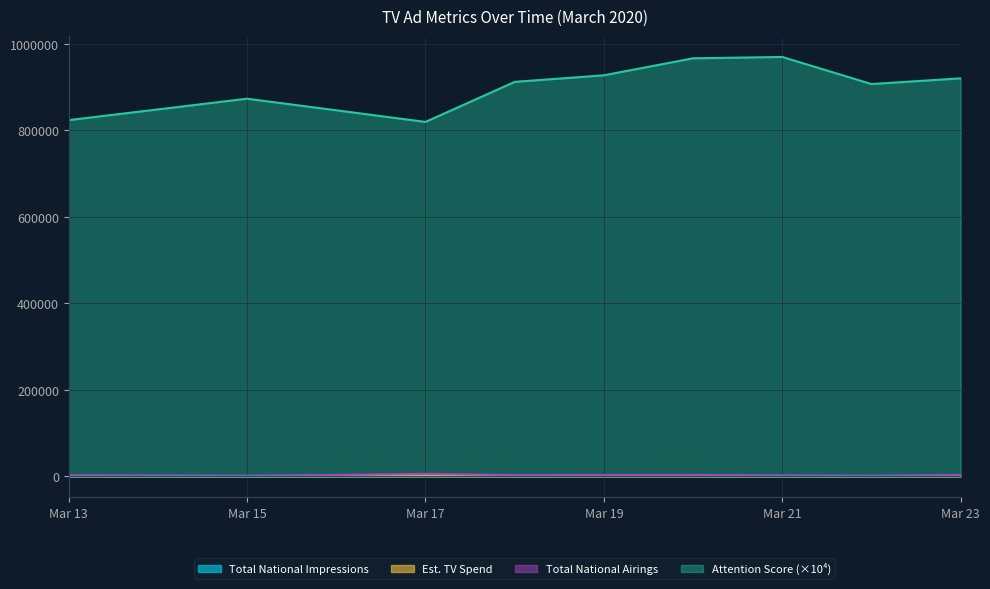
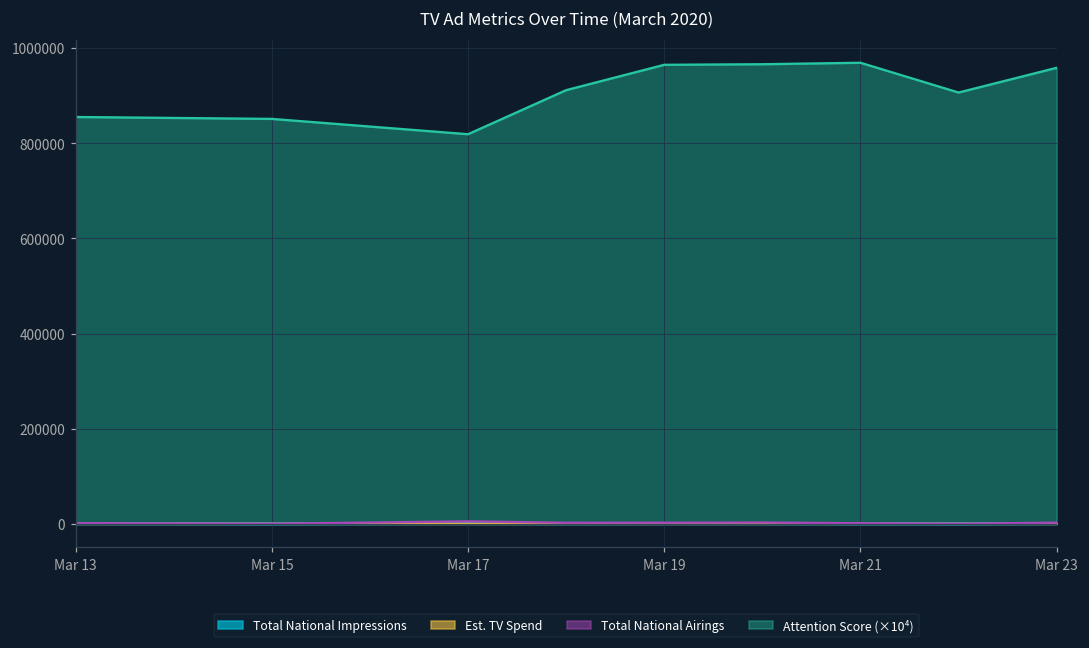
Attention Score (×10⁴), Mar 13: 820000 -> 860000
Attention Score (×10⁴), Mar 15: 870000 -> 850000
Attention Score (×10⁴), Mar 19: 930000 -> 960000
Attention Score (×10⁴), Mar 23: 920000 -> 960000
